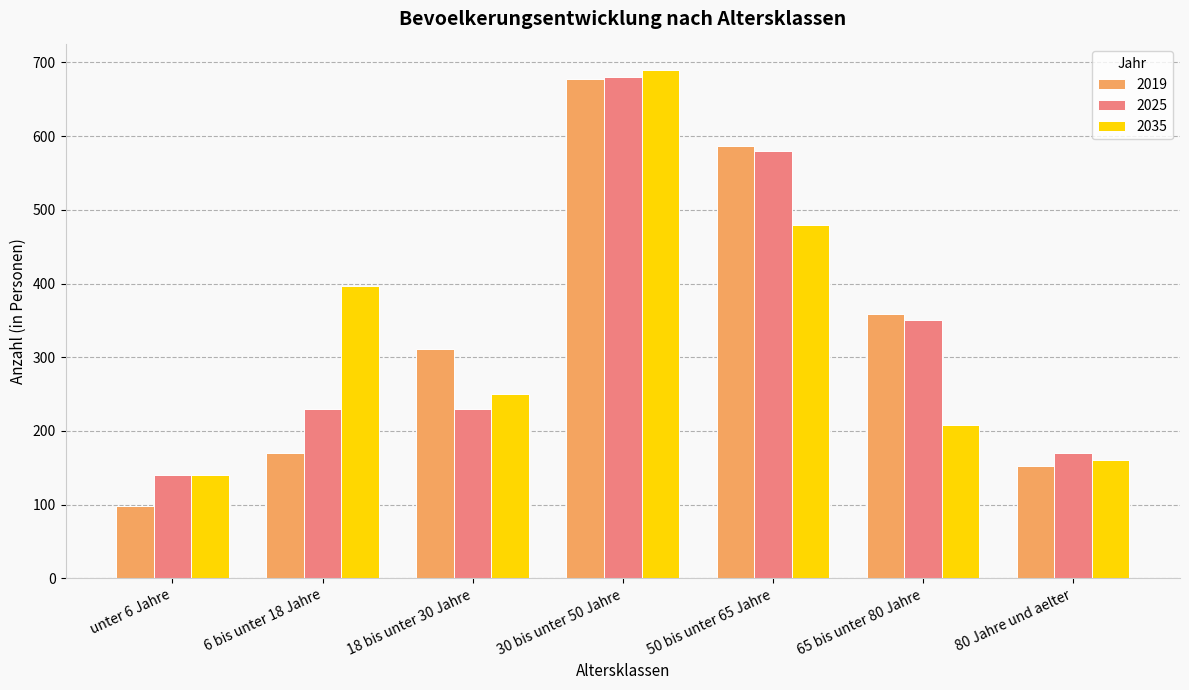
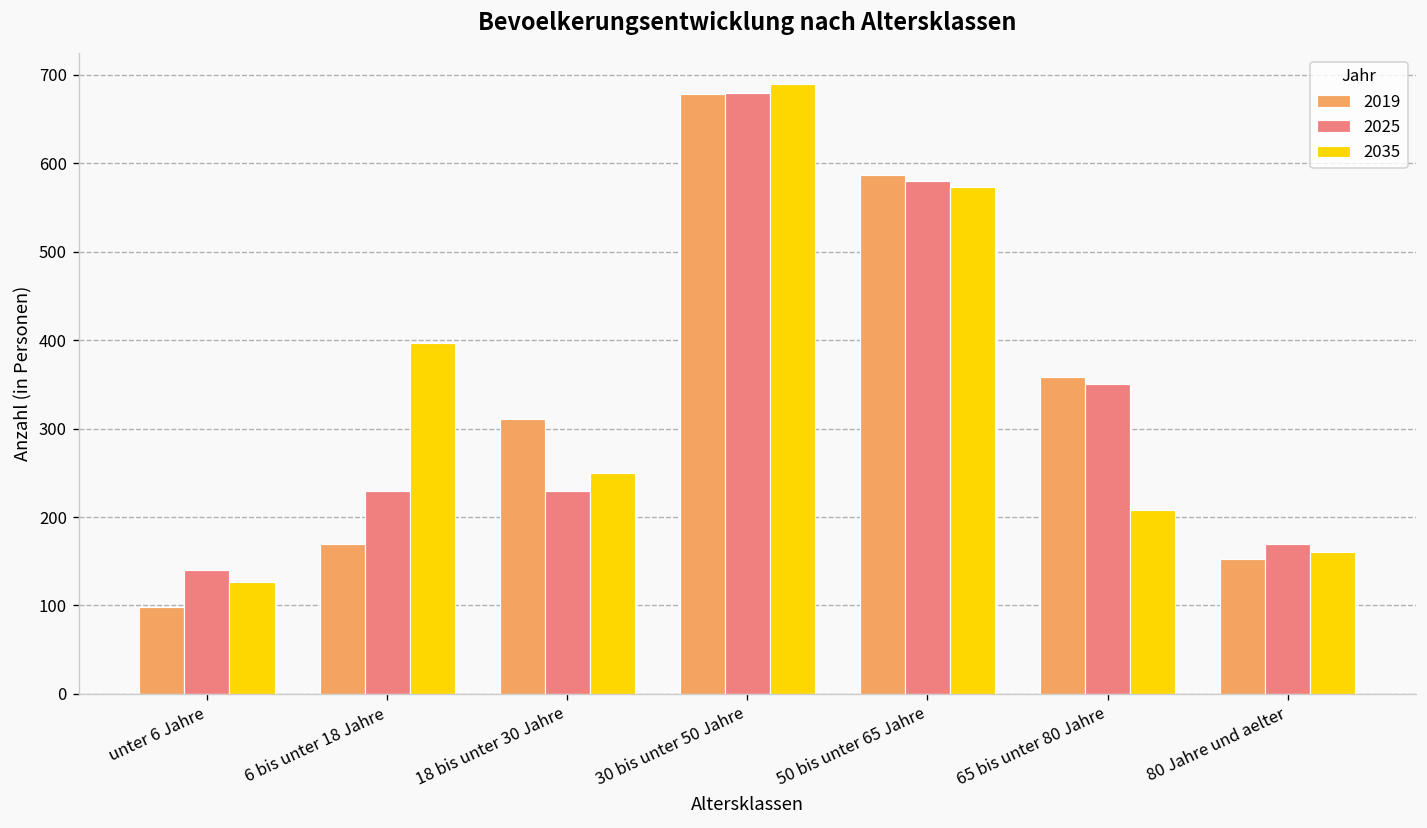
2035, unter 6 Jahre: 140 -> 130
2035, 50 bis unter 65 Jahre: 480 -> 570
